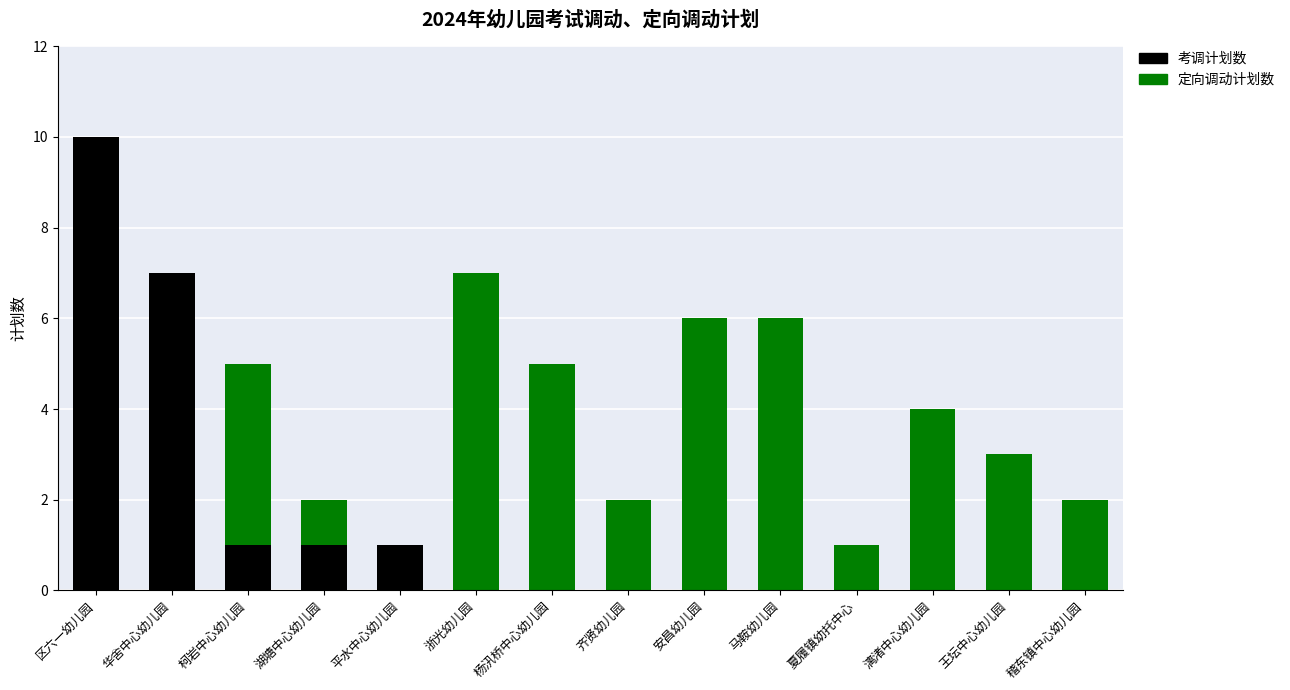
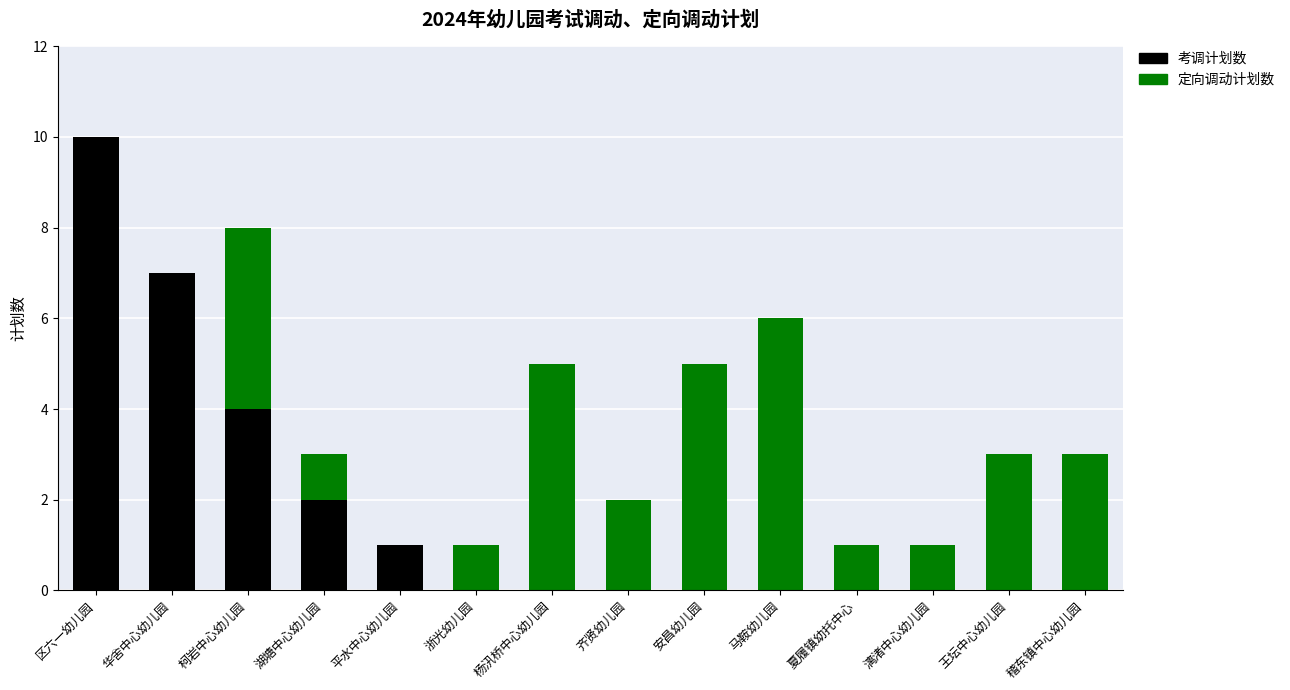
考调计划数, 柯岩中心幼儿园: 1 -> 4
考调计划数, 湖塘中心幼儿园: 1 -> 2
定向调动计划数, 浙光幼儿园: 7 -> 1
定向调动计划数, 安昌幼儿园: 6 -> 5
定向调动计划数, 漓渚中心幼儿园: 4 -> 1
定向调动计划数, 稽东镇中心幼儿园: 2 -> 3
